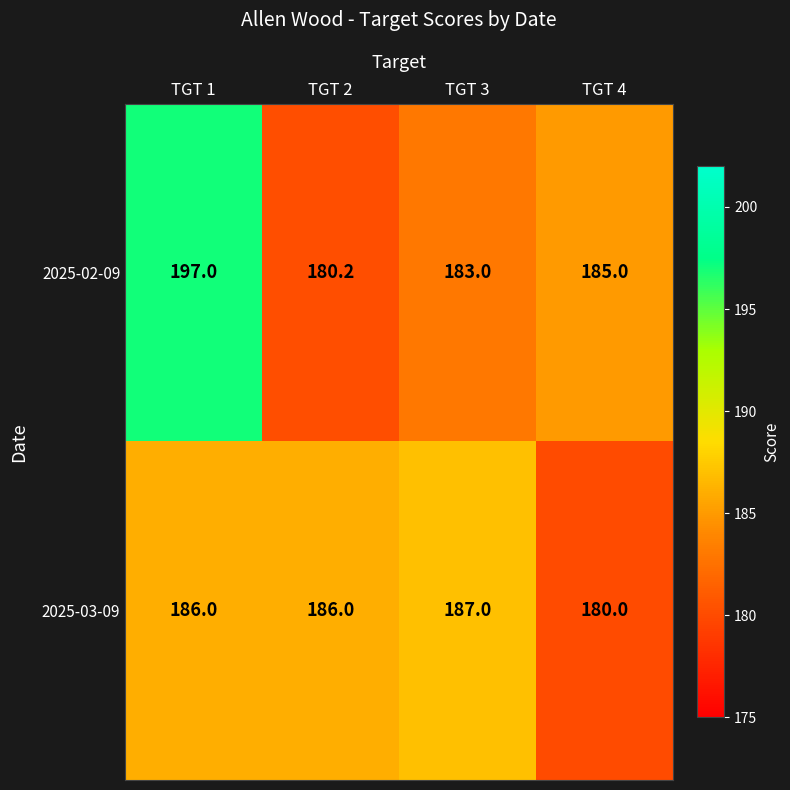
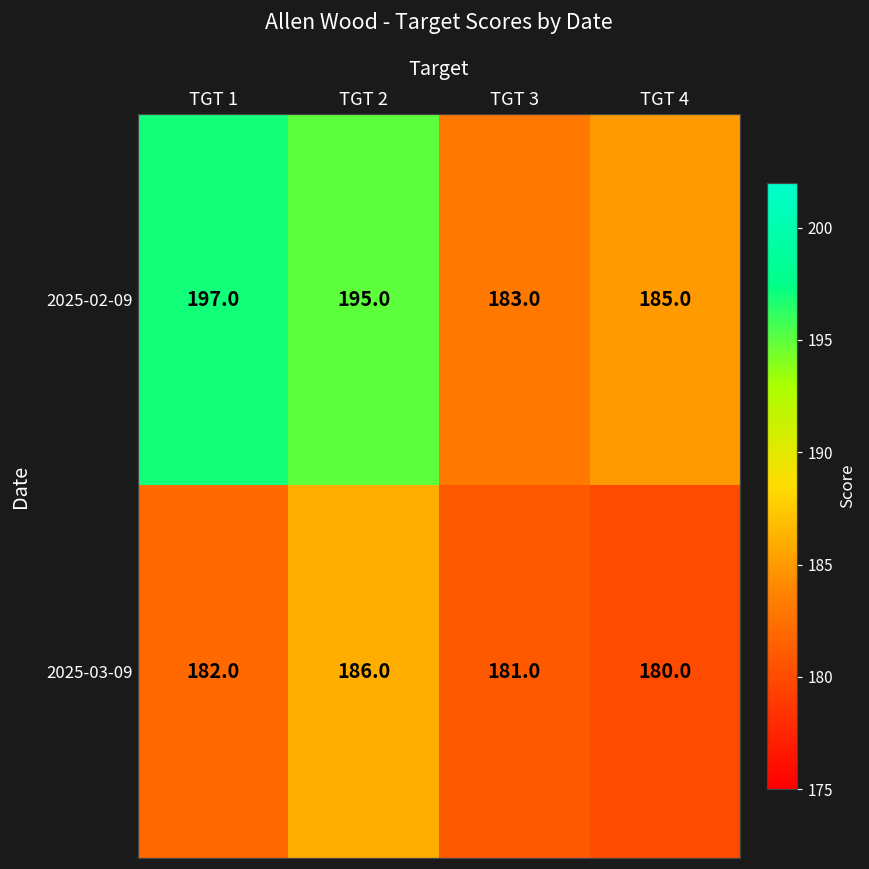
2025-02-09, TGT 2: 180.2 -> 195.0
2025-03-09, TGT 1: 186.0 -> 182.0
2025-03-09, TGT 3: 187.0 -> 181.0
